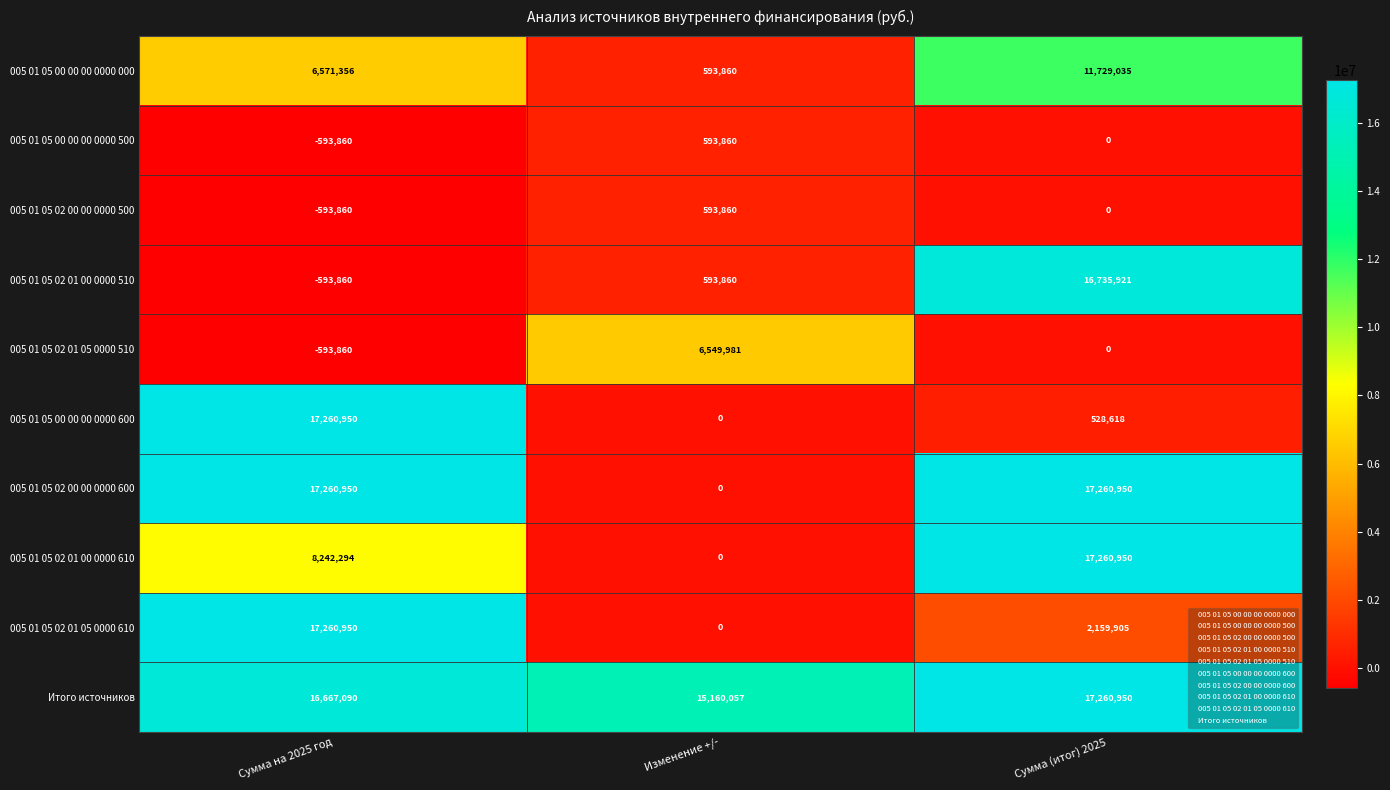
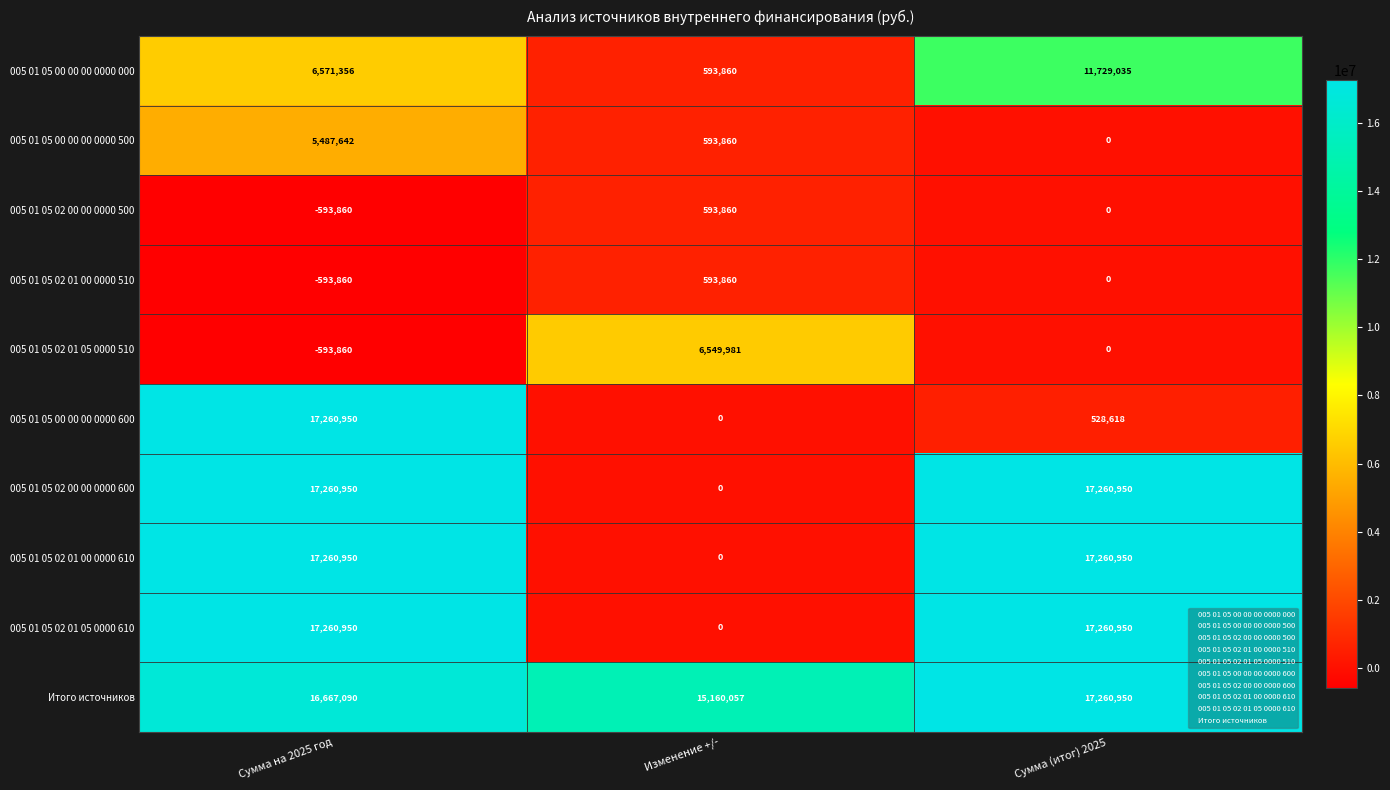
005 01 05 00 00 00 0000 500, Сумма на 2025 год: -593,860 -> 5,487,642
005 01 05 02 01 00 0000 510, Сумма (итог) 2025: 16,735,921 -> 0
005 01 05 02 01 00 0000 610, Сумма на 2025 год: 8,242,294 -> 17,260,950
005 01 05 02 01 05 0000 610, Сумма (итог) 2025: 2,159,905 -> 17,260,950
